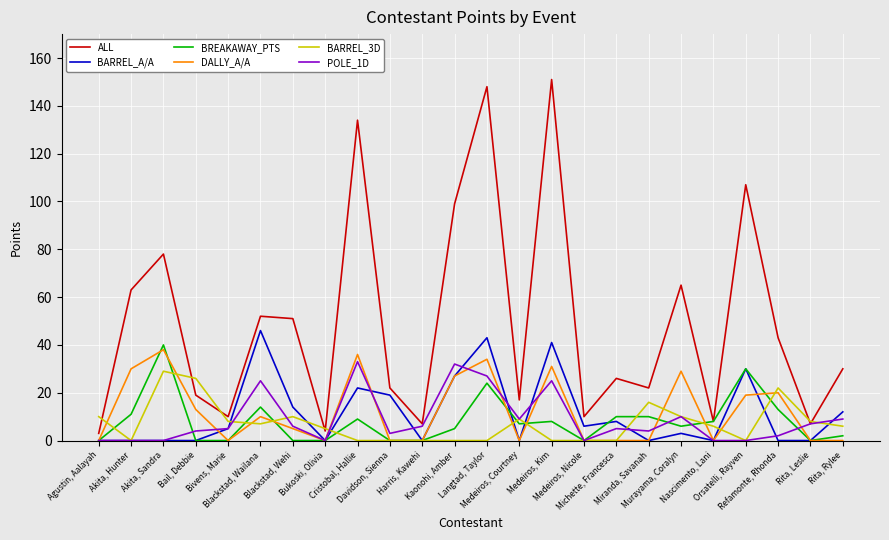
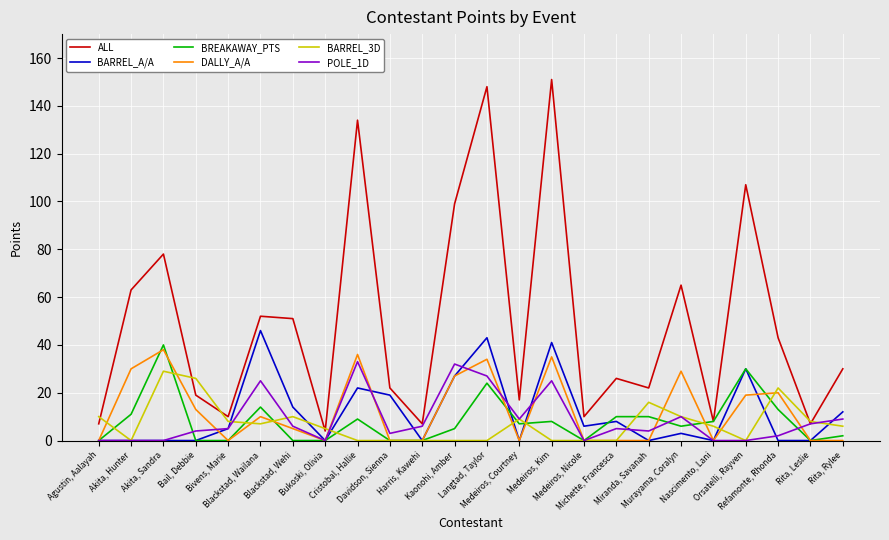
ALL, Agustin, Aalayah: 3 -> 7
DALLY_A/A, Medeiros, Kim: 31 -> 35
